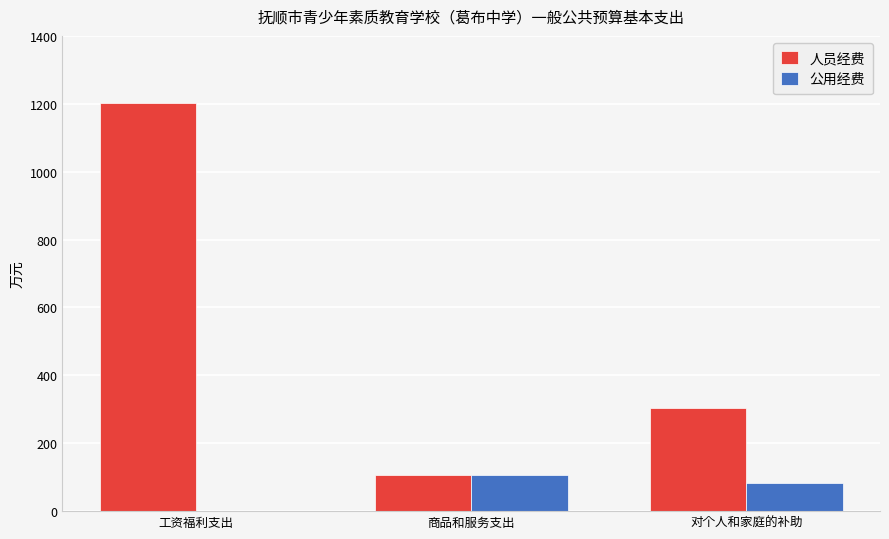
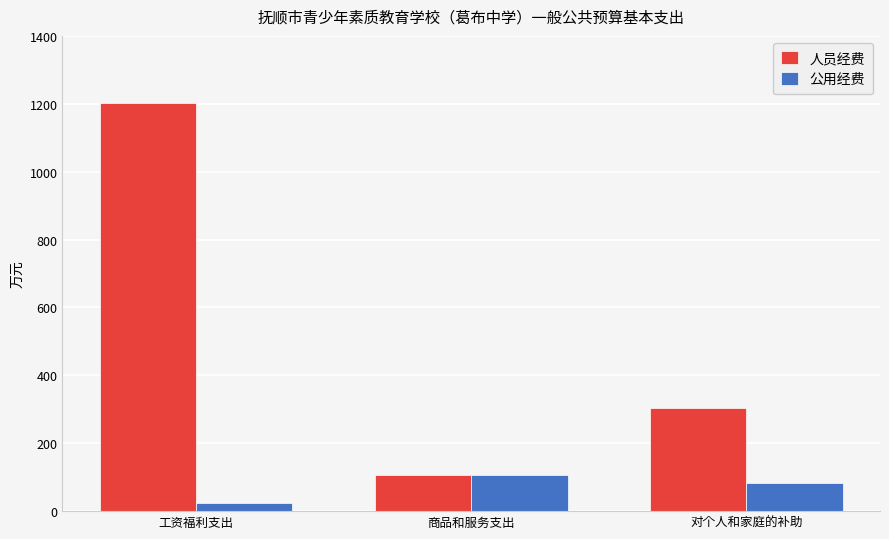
公用经费, 工资福利支出: 0 -> 30
